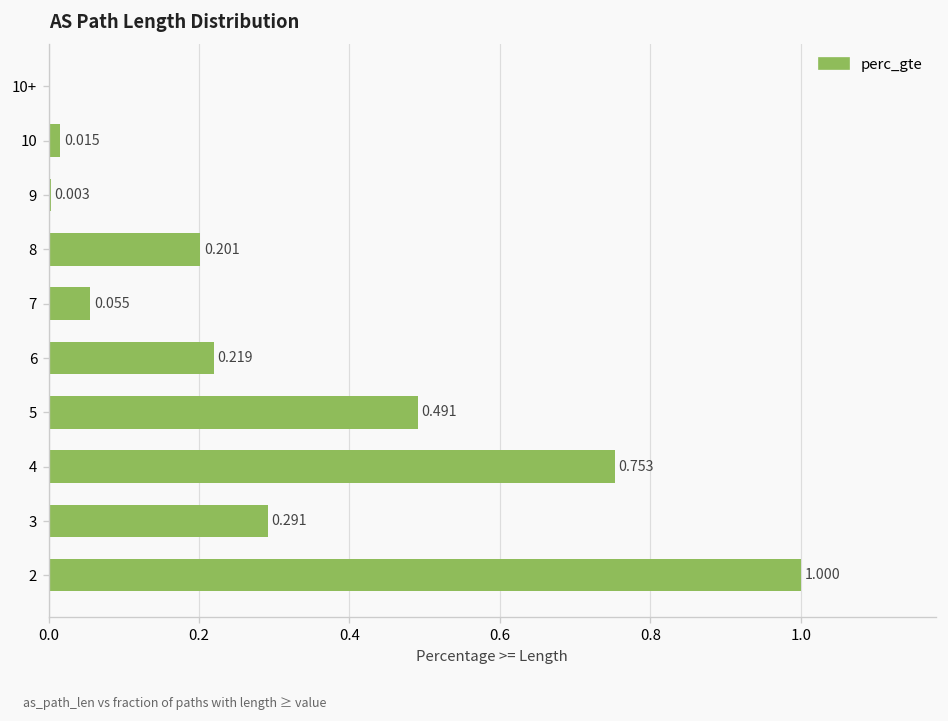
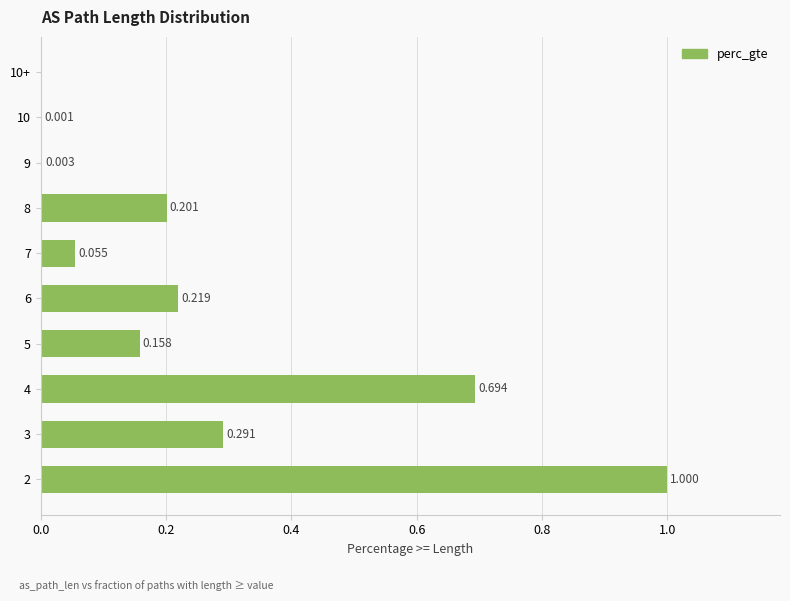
10: 0.015 -> 0.001
5: 0.491 -> 0.158
4: 0.753 -> 0.694
